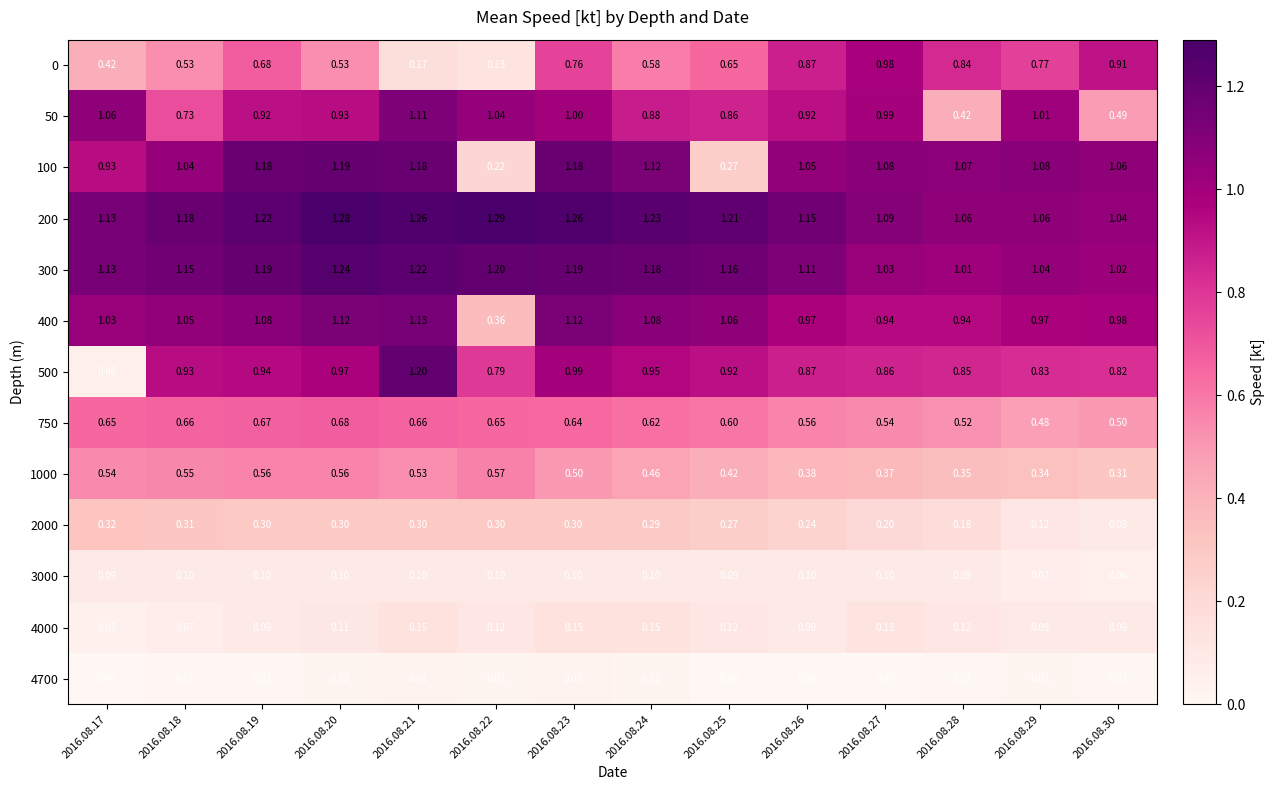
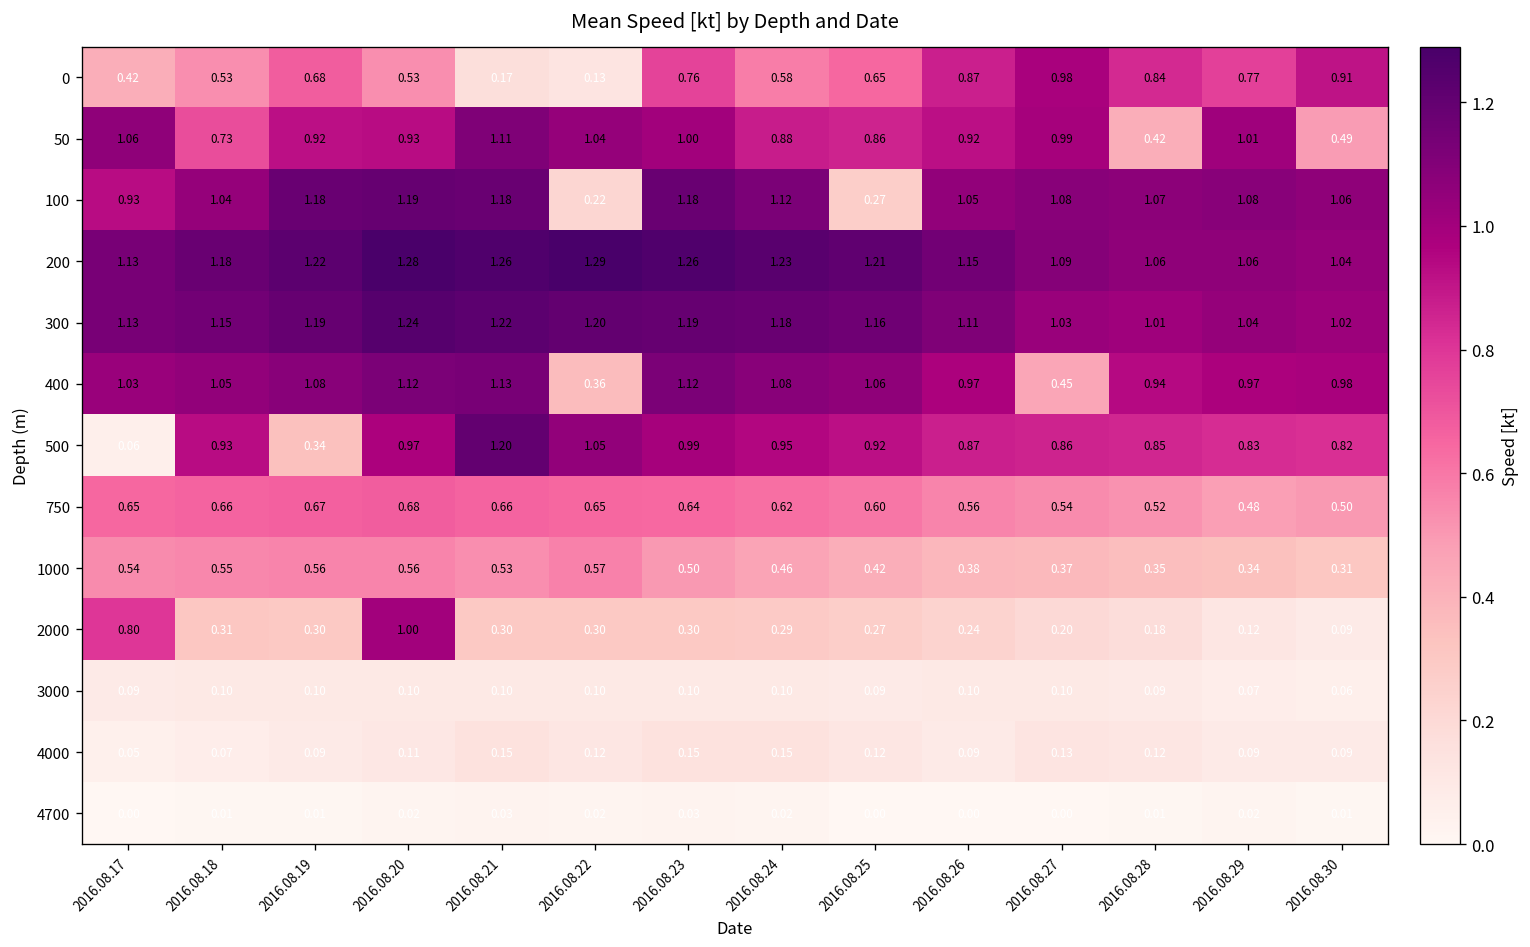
400, 2016.08.27: 0.94 -> 0.45
500, 2016.08.19: 0.94 -> 0.34
500, 2016.08.22: 0.79 -> 1.05
2000, 2016.08.17: 0.32 -> 0.80
2000, 2016.08.20: 0.30 -> 1.00
